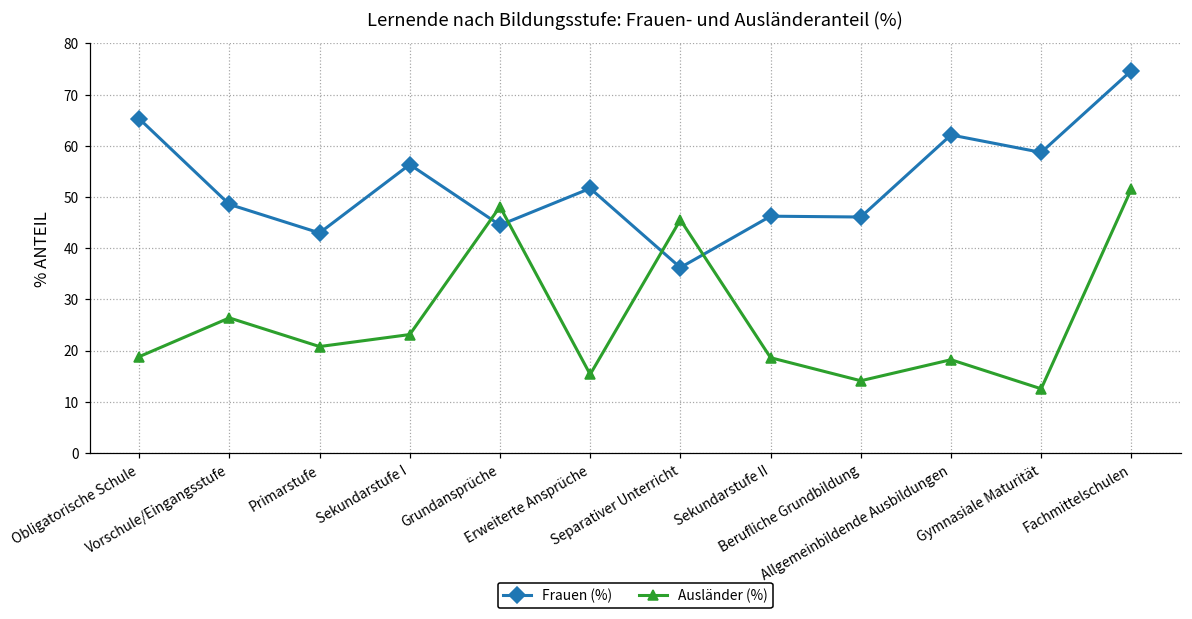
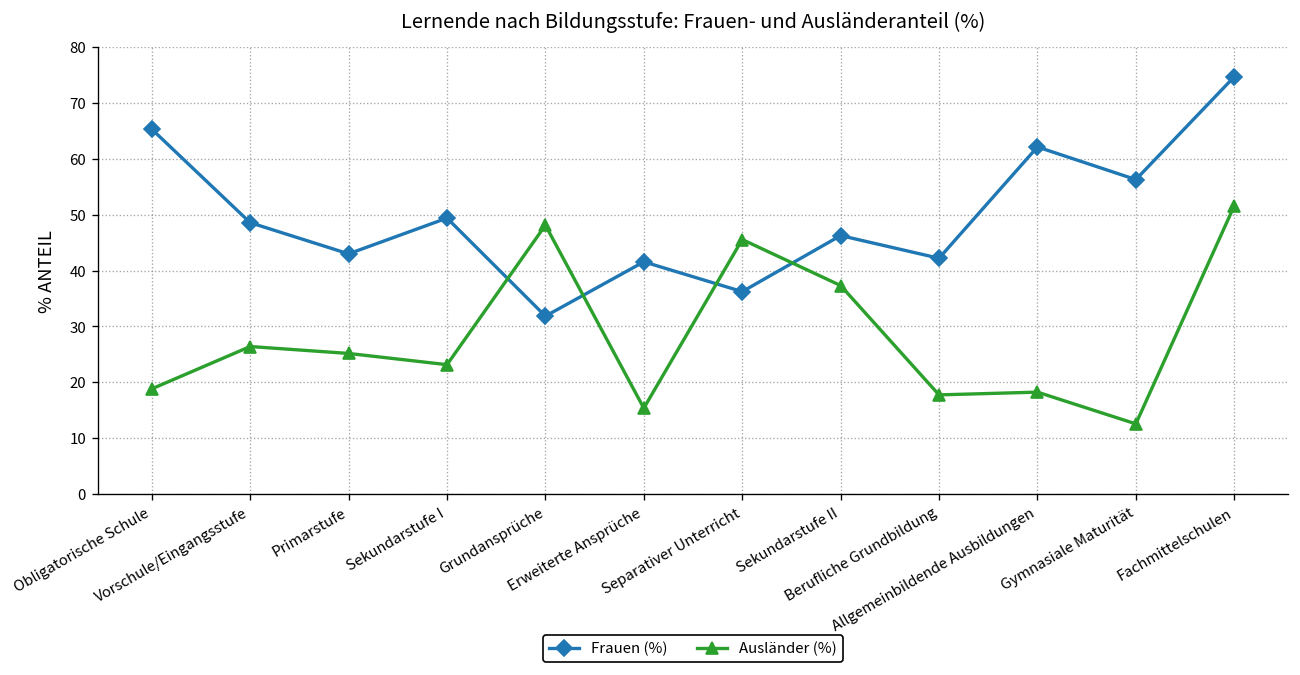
Ausländer (%), Primarstufe: 21 -> 25
Frauen (%), Sekundarstufe I: 56 -> 49
Frauen (%), Grundansprüche: 45 -> 32
Frauen (%), Erweiterte Ansprüche: 52 -> 42
Ausländer (%), Sekundarstufe II: 19 -> 37
Frauen (%), Berufliche Grundbildung: 46 -> 42
Ausländer (%), Berufliche Grundbildung: 14 -> 18
Frauen (%), Gymnasiale Maturität: 59 -> 56
